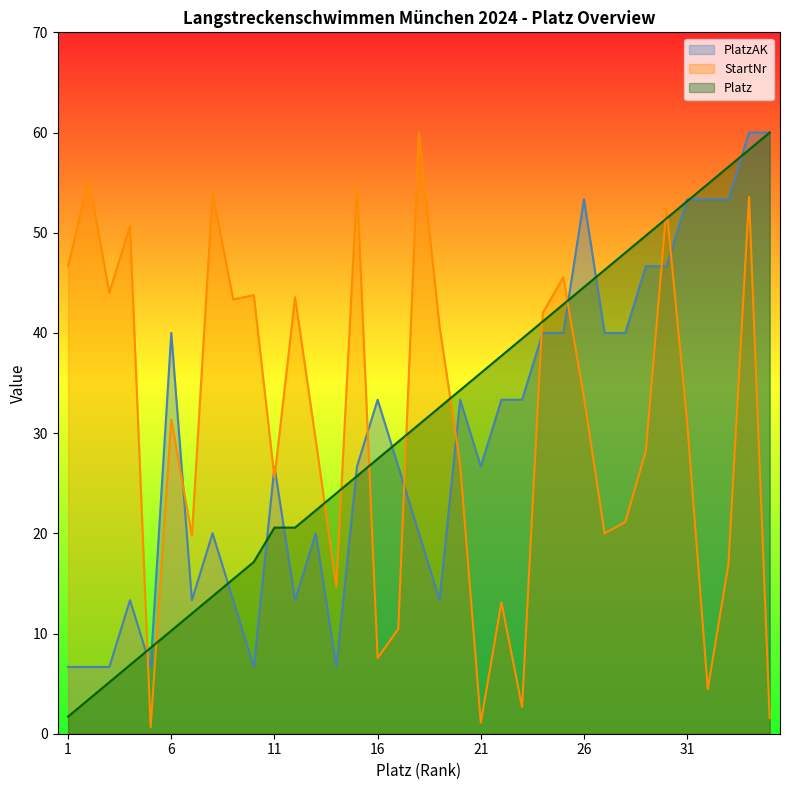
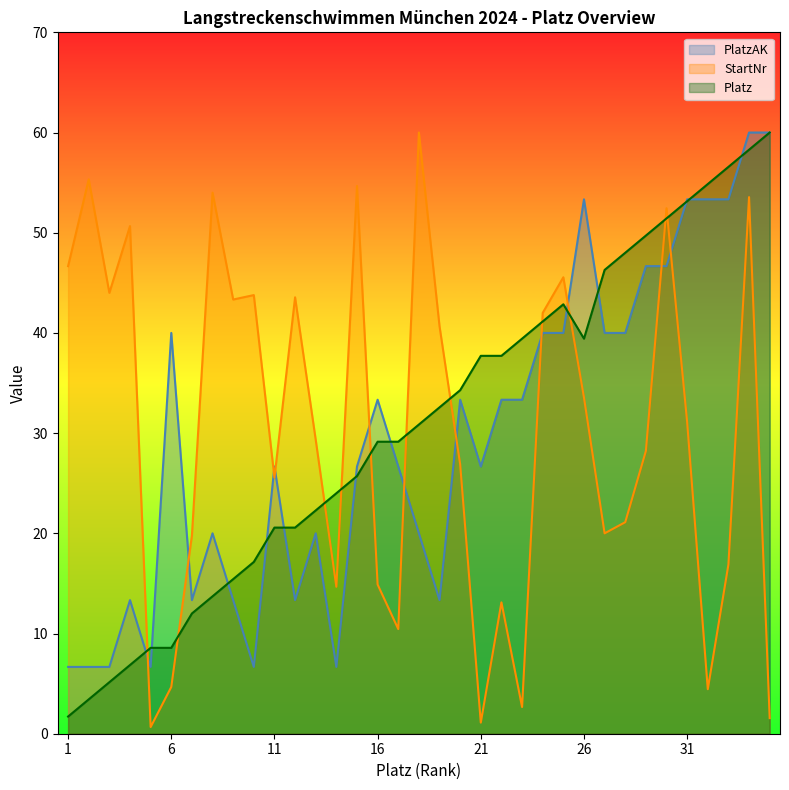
StartNr, 6: 31.3 -> 4.7
Platz, 6: 10.3 -> 8.6
StartNr, 16: 7.6 -> 14.9
Platz, 16: 27.4 -> 29.1
Platz, 21: 36.0 -> 37.7
Platz, 26: 44.6 -> 39.4
